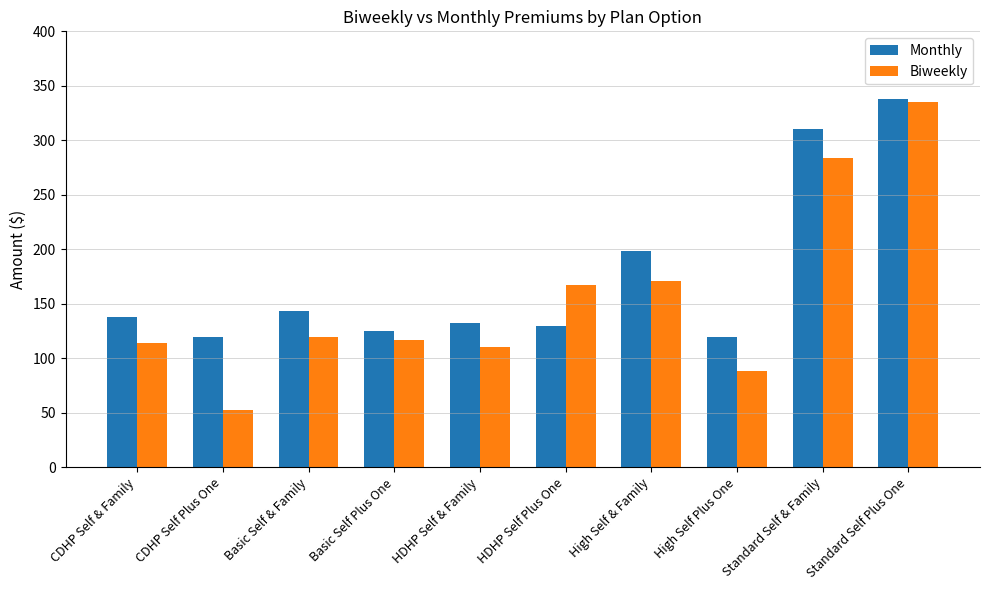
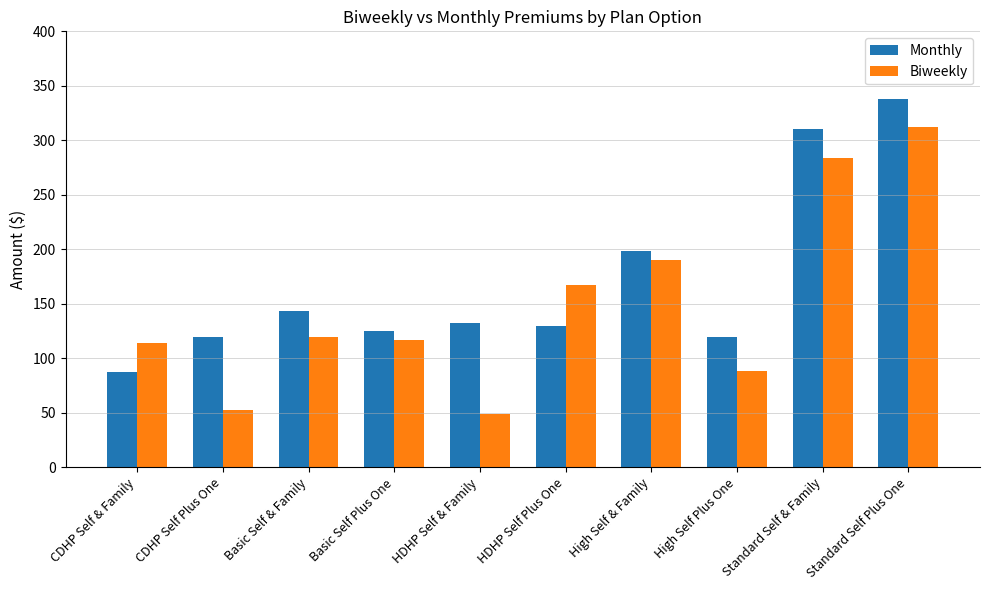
Monthly, CDHP Self & Family: 138 -> 88
Biweekly, HDHP Self & Family: 110 -> 48
Biweekly, High Self & Family: 171 -> 190
Biweekly, Standard Self Plus One: 335 -> 312
